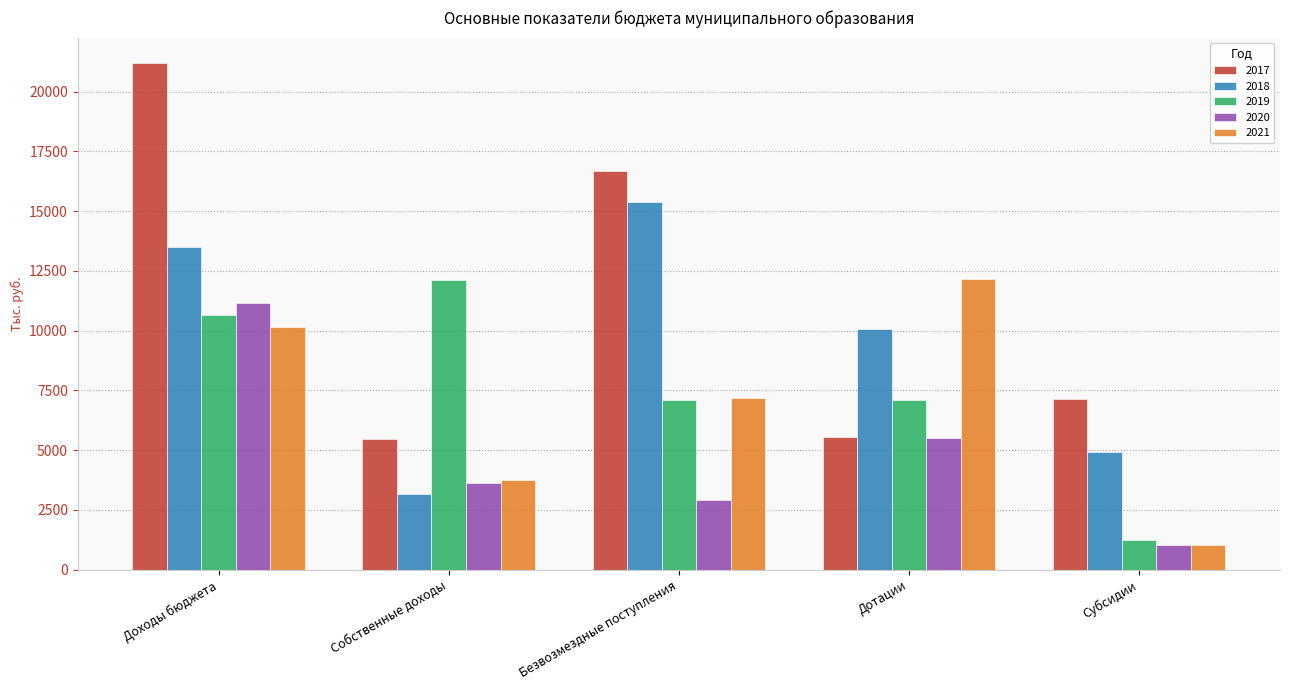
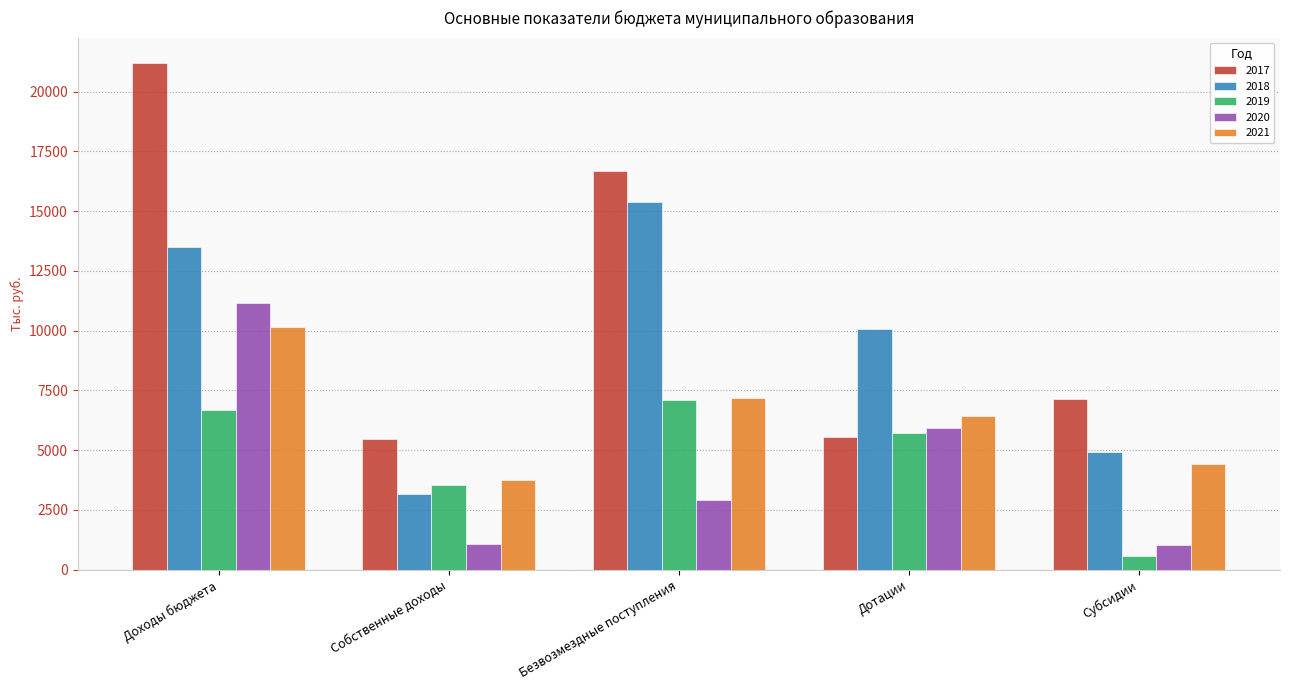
2019, Доходы бюджета: 10600 -> 6700
2019, Собственные доходы: 12100 -> 3500
2020, Собственные доходы: 3600 -> 1100
2019, Дотации: 7100 -> 5700
2020, Дотации: 5500 -> 5900
2021, Дотации: 12200 -> 6400
2019, Субсидии: 1200 -> 600
2021, Субсидии: 1000 -> 4400
